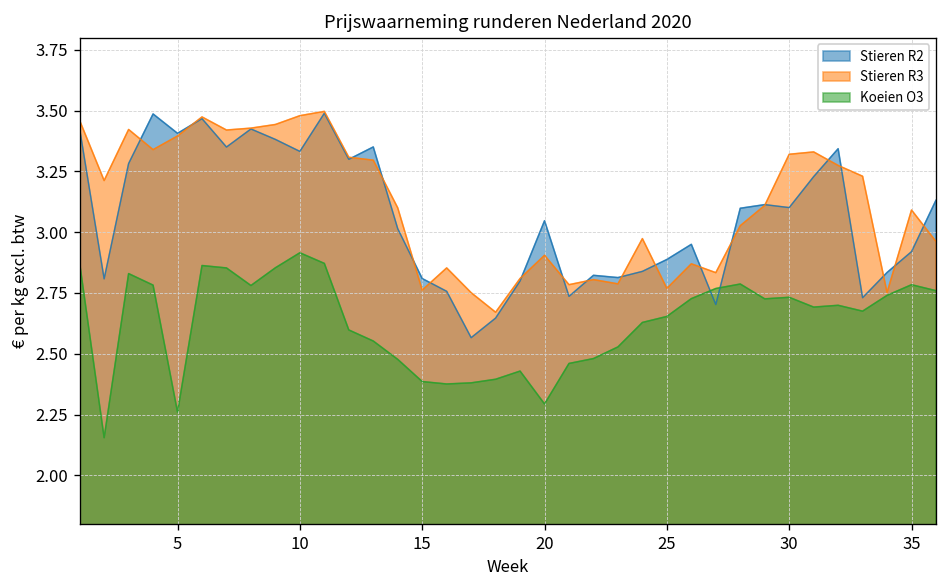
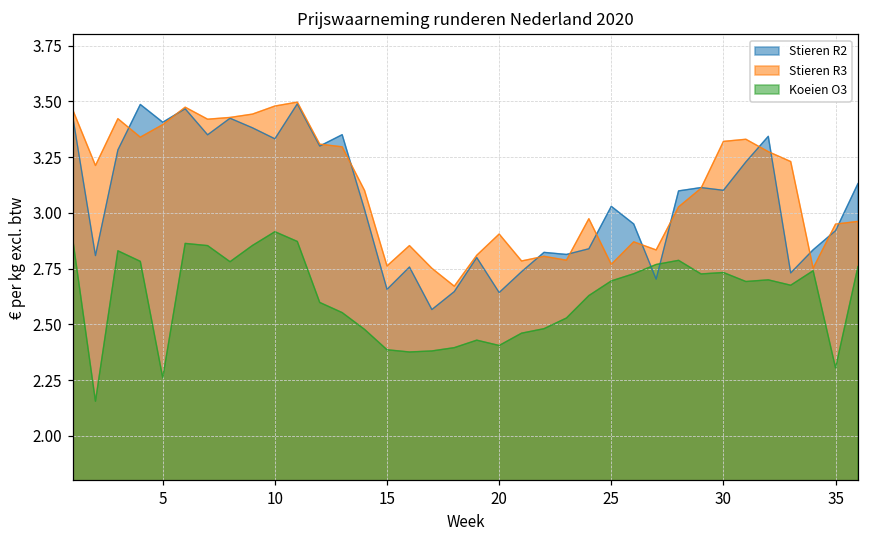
Stieren R2, 15: 2.81 -> 2.66
Stieren R2, 20: 3.05 -> 2.64
Koeien O3, 20: 2.29 -> 2.41
Stieren R2, 25: 2.89 -> 3.03
Koeien O3, 25: 2.65 -> 2.69
Stieren R3, 35: 3.09 -> 2.95
Koeien O3, 35: 2.78 -> 2.30
